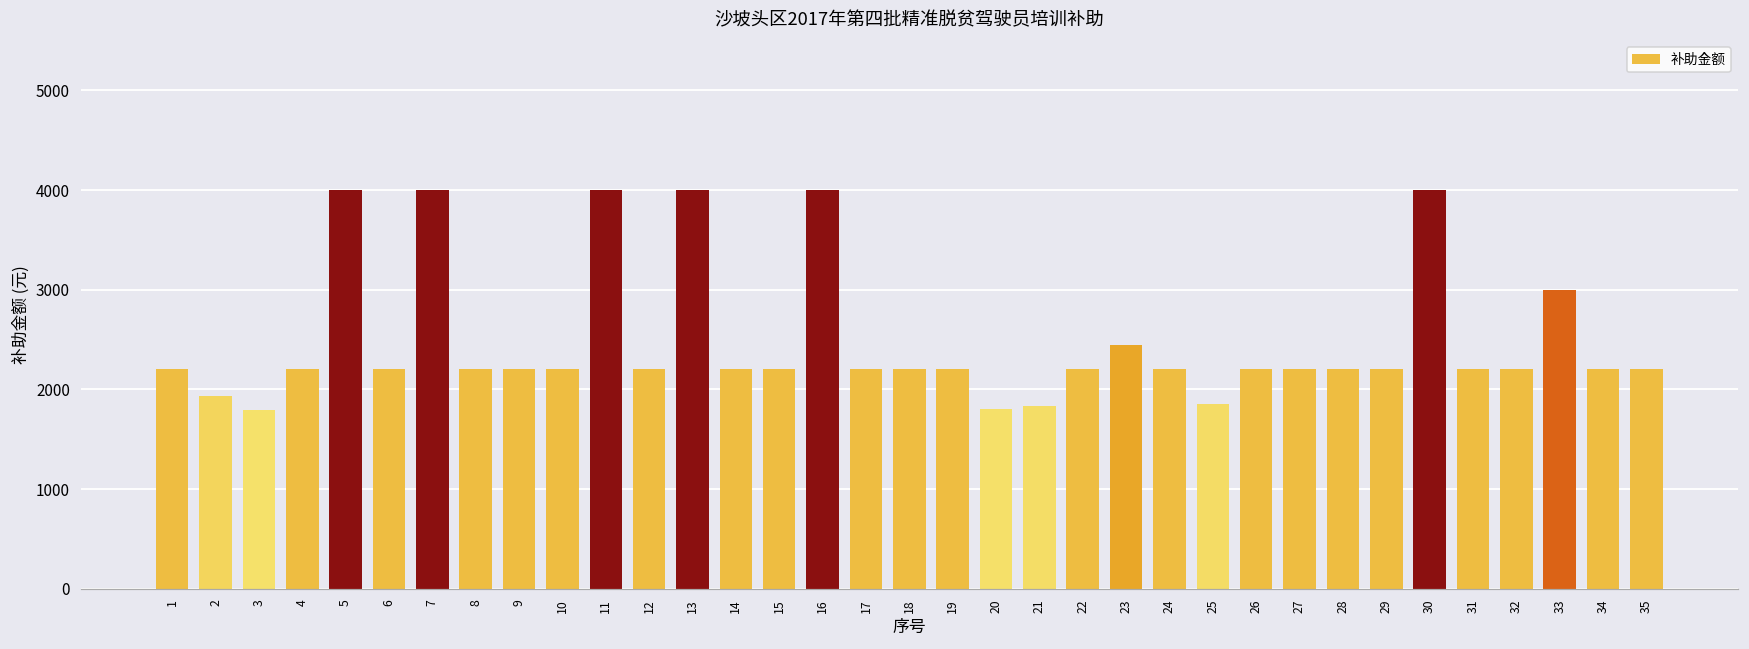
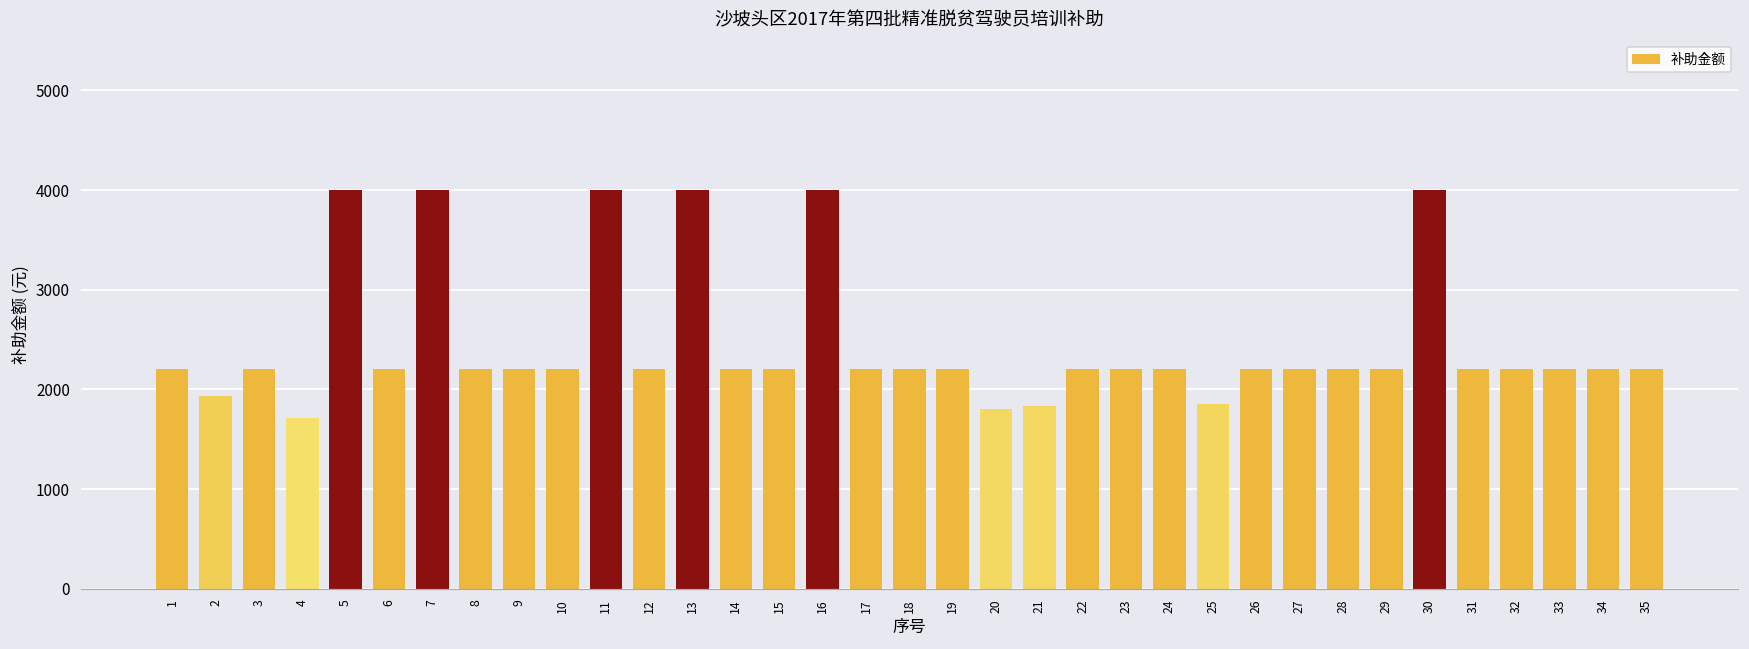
3: 1800 -> 2200
4: 2200 -> 1700
23: 2400 -> 2200
33: 3000 -> 2200
